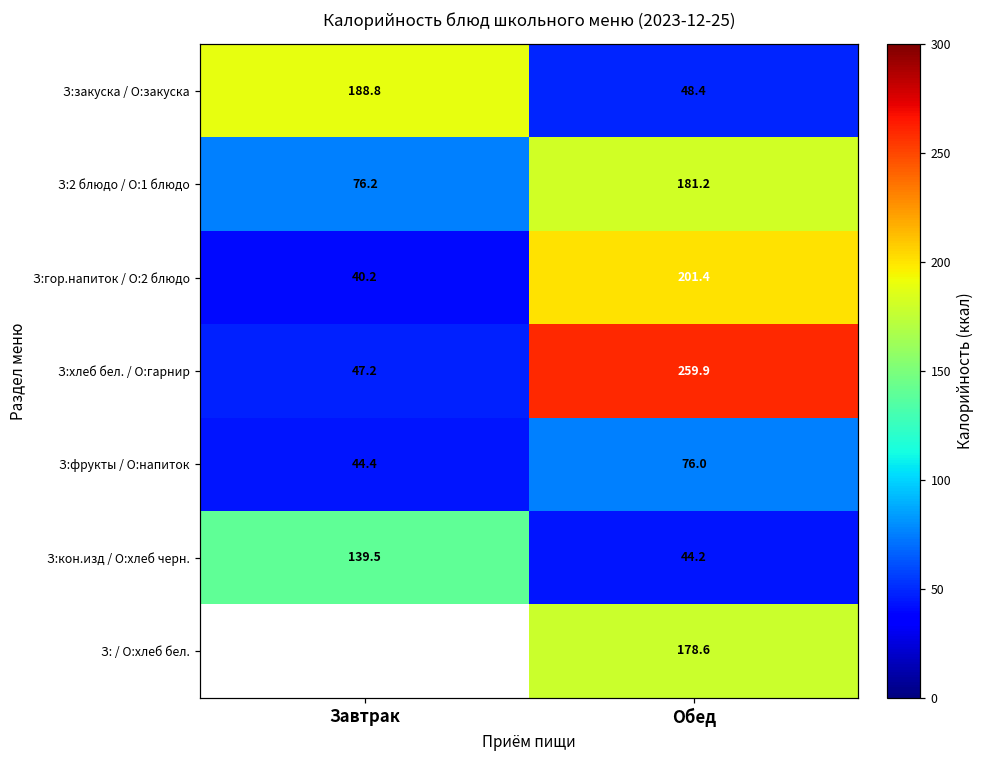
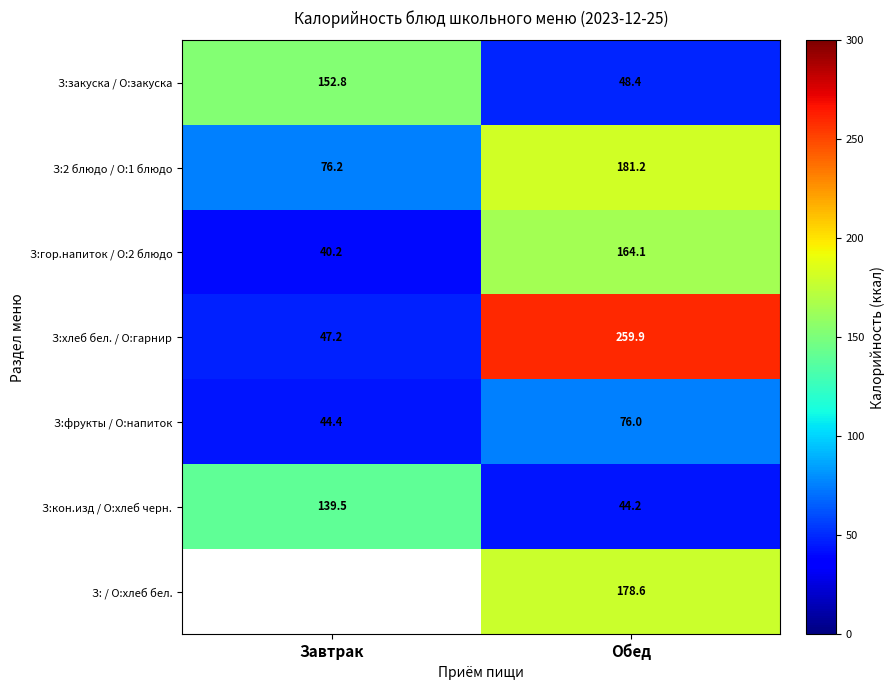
З:закуска / О:закуска, Завтрак: 188.8 -> 152.8
З:гор.напиток / О:2 блюдо, Обед: 201.4 -> 164.1
